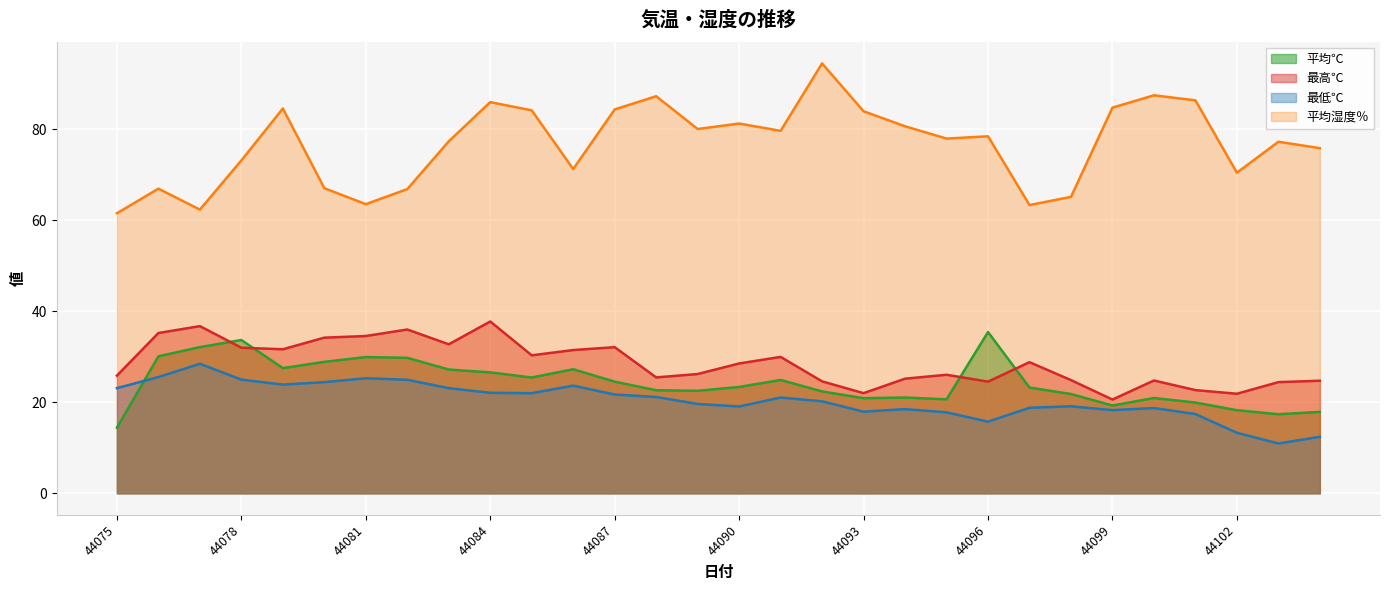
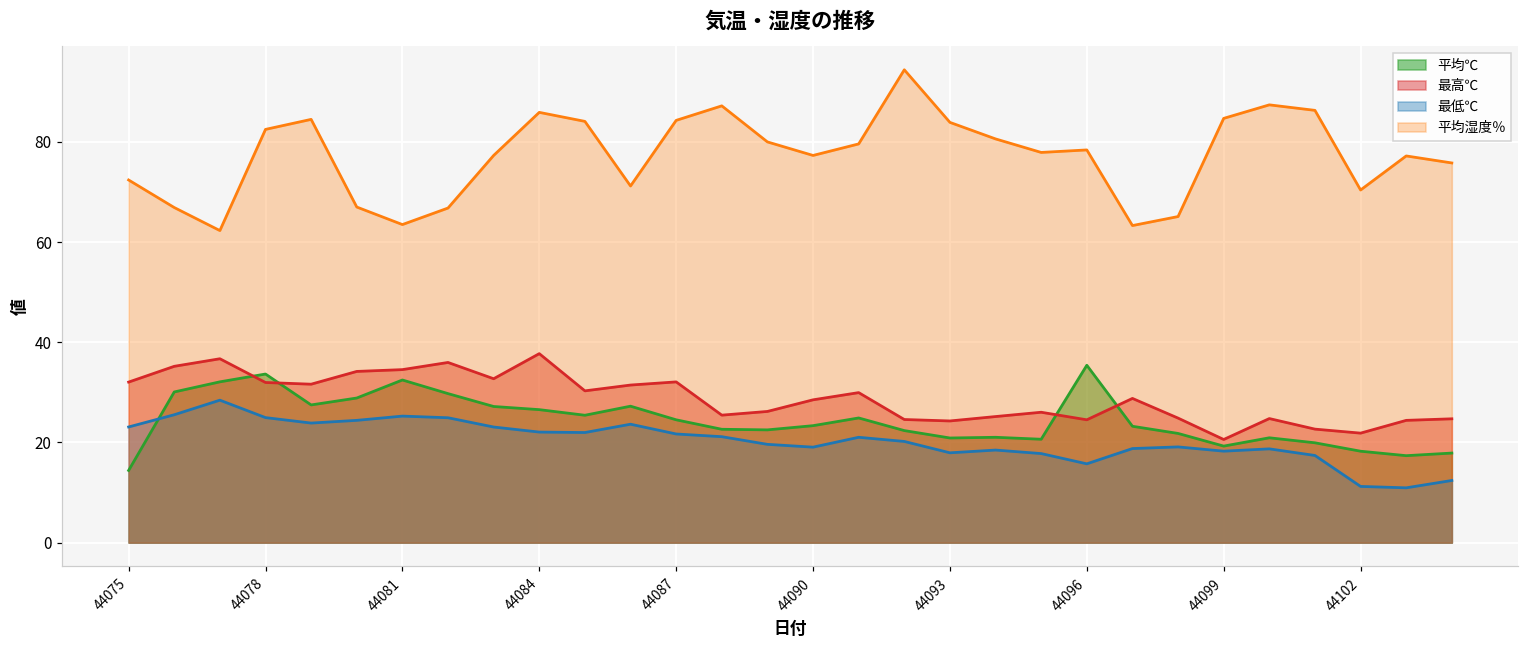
最高℃, 44075: 26 -> 32
平均湿度％, 44075: 62 -> 72
平均湿度％, 44078: 73 -> 83
平均℃, 44081: 30 -> 32
平均湿度％, 44090: 81 -> 77
最高℃, 44093: 22 -> 24
最低℃, 44102: 13 -> 11
